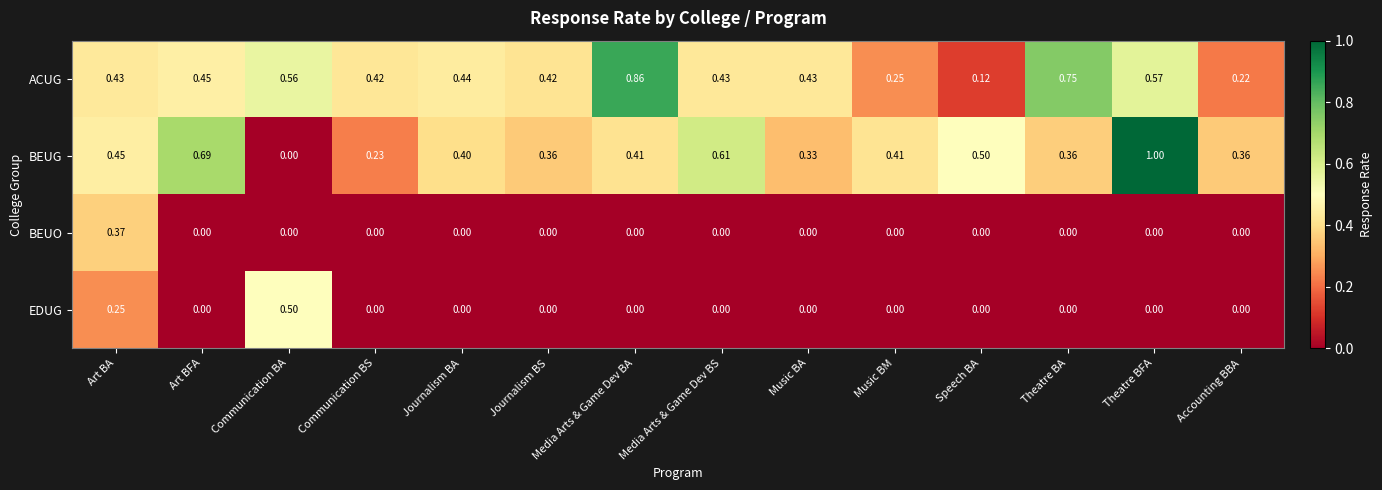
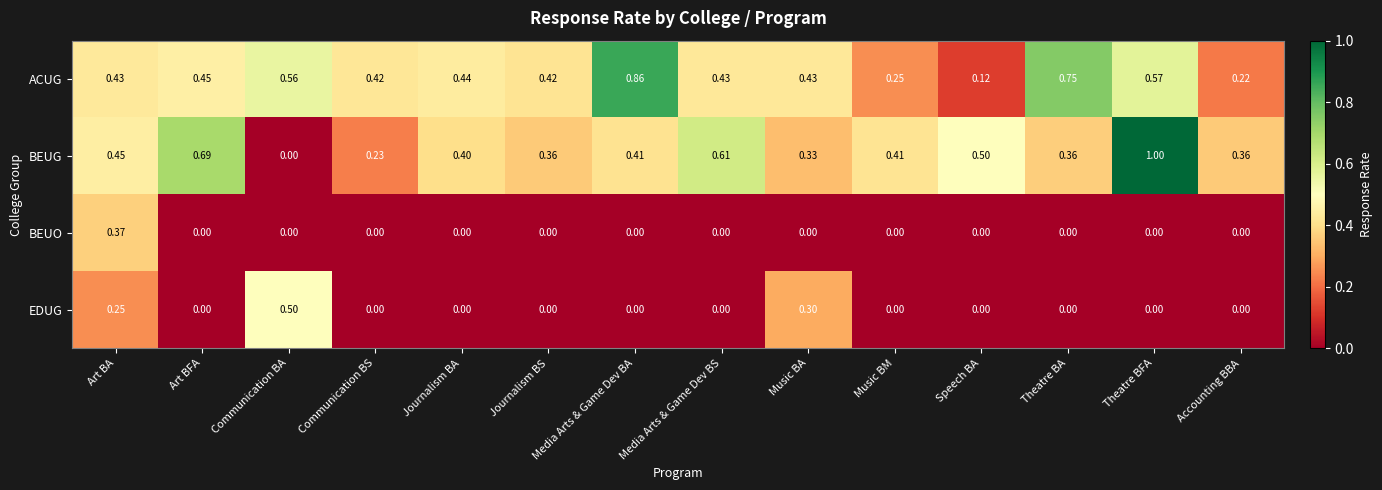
EDUG, Music BA: 0.00 -> 0.30
